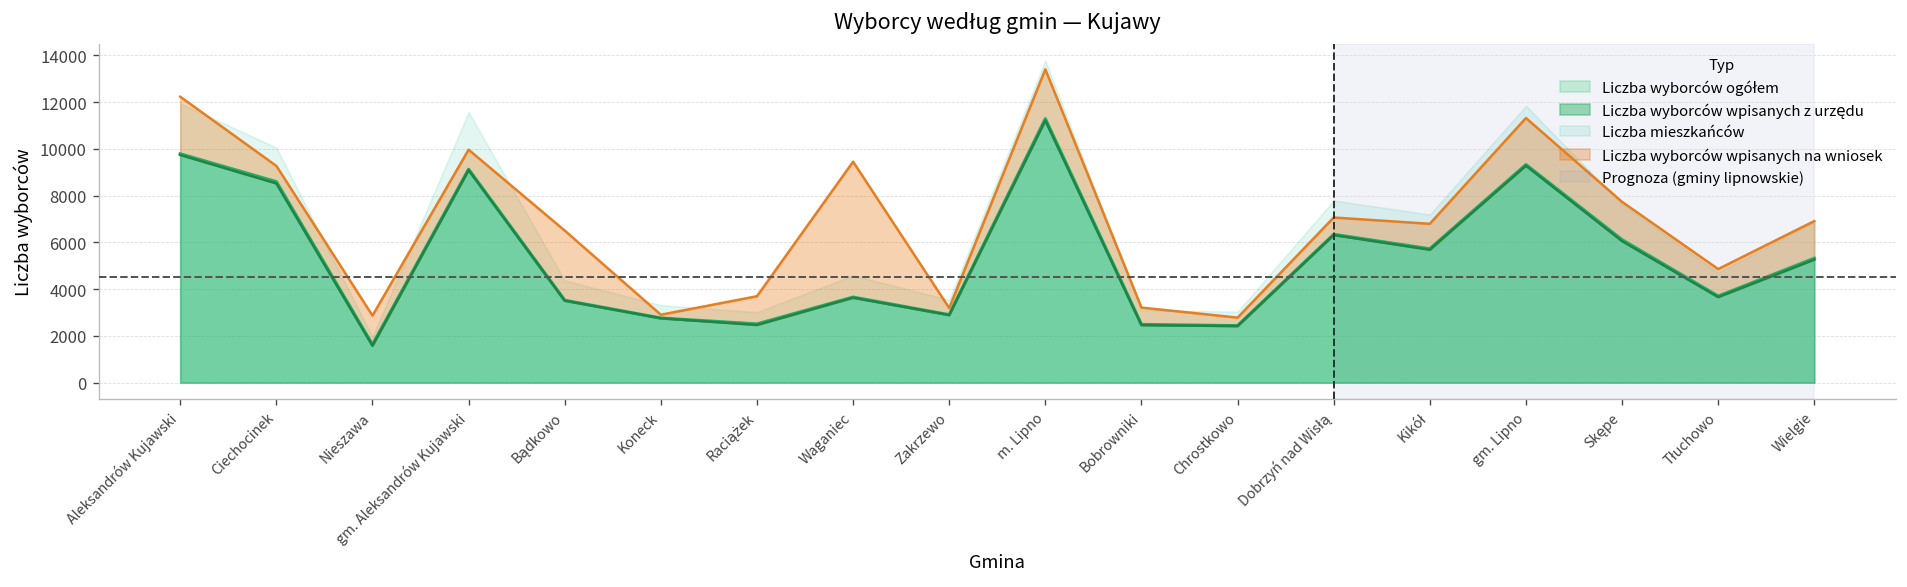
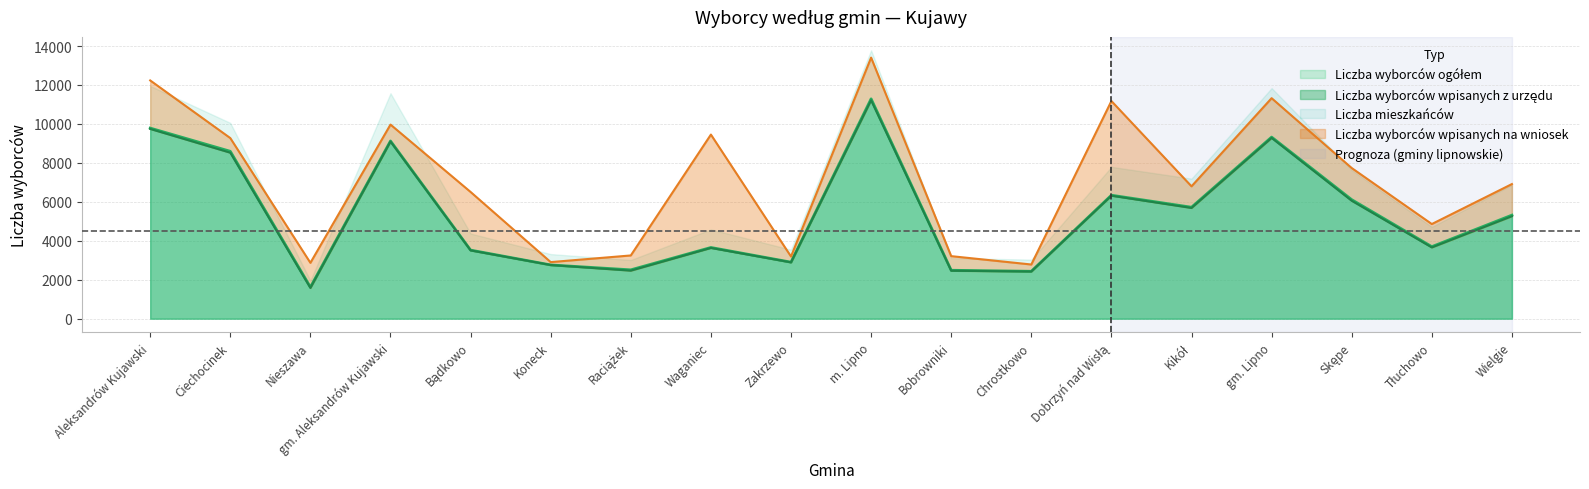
Liczba wyborców wpisanych na wniosek, Raciążek: 1200 -> 800
Liczba wyborców wpisanych na wniosek, Dobrzyń nad Wisłą: 800 -> 4900
